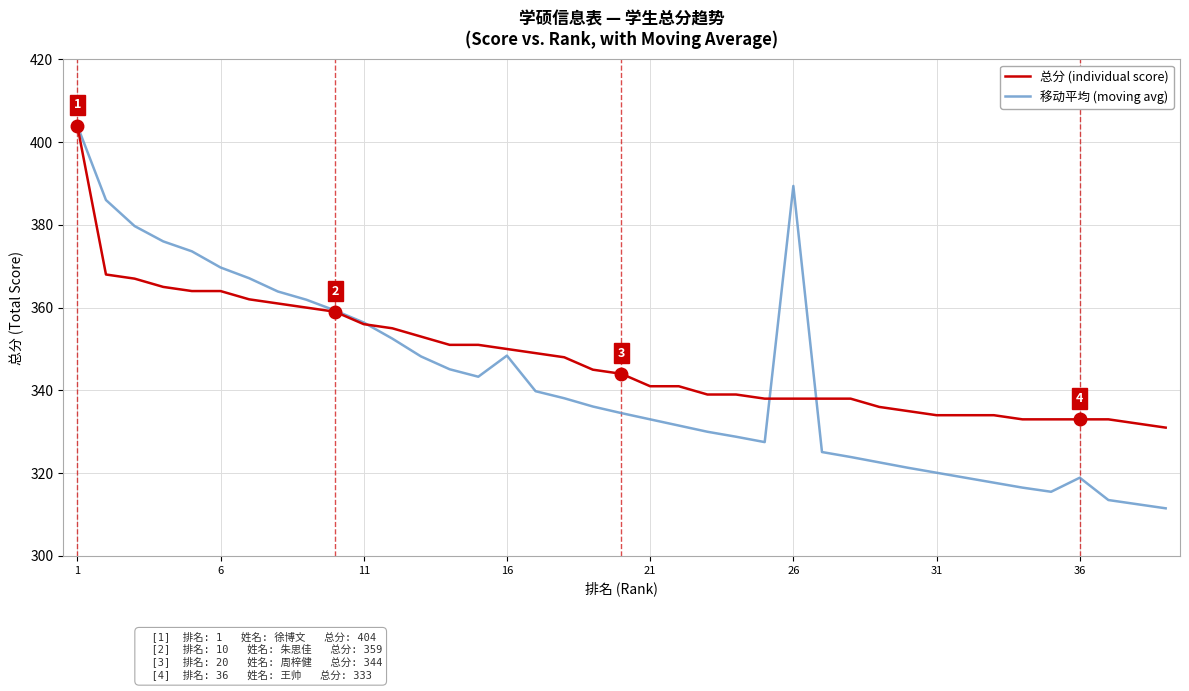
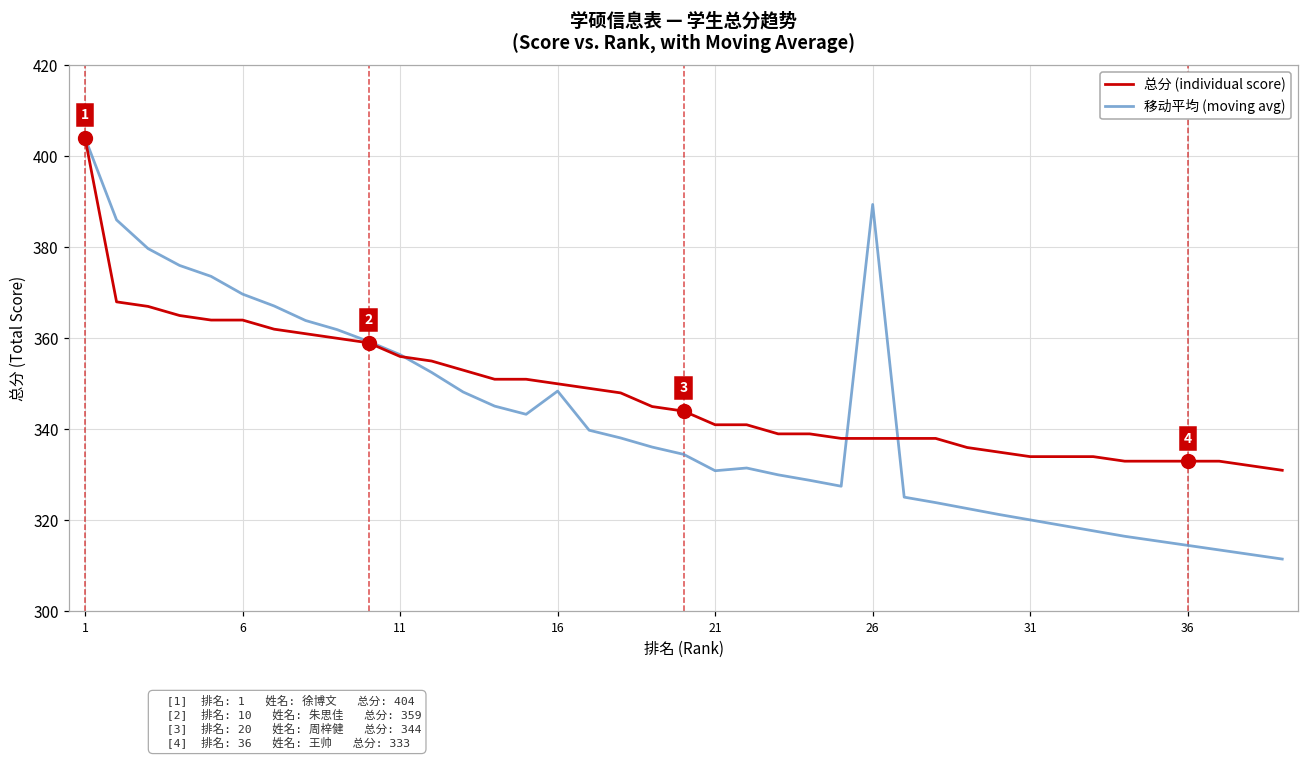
移动平均 (moving avg), 21: 333 -> 331
移动平均 (moving avg), 36: 319 -> 315
